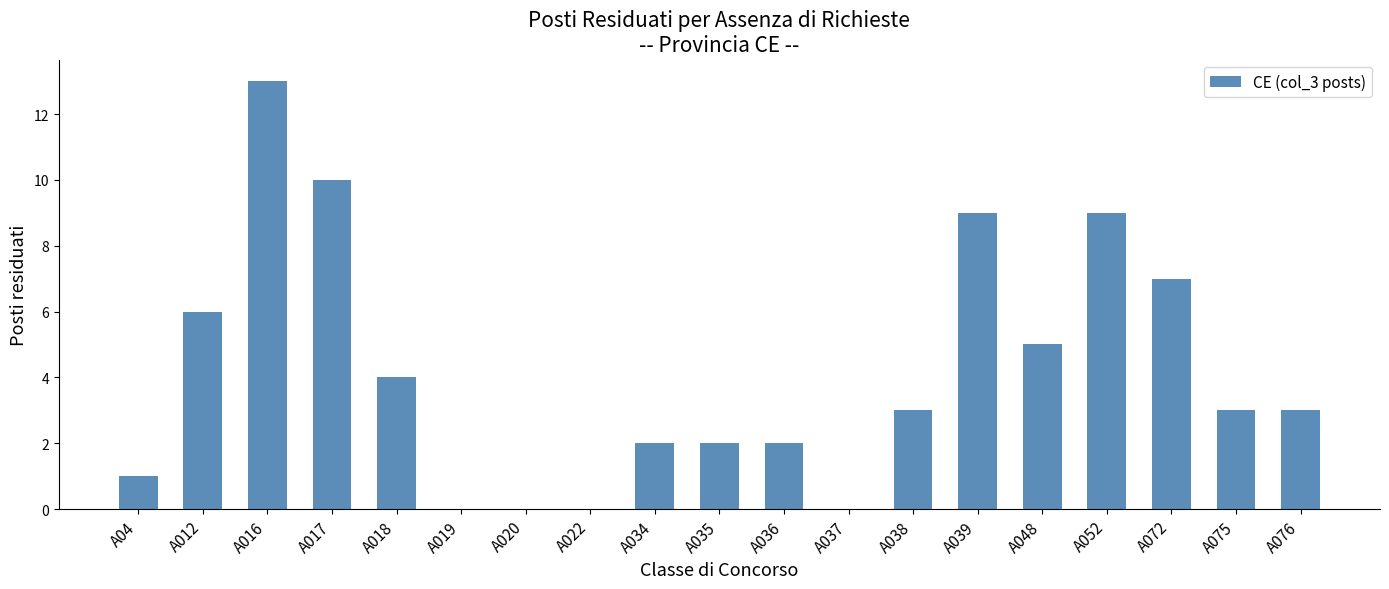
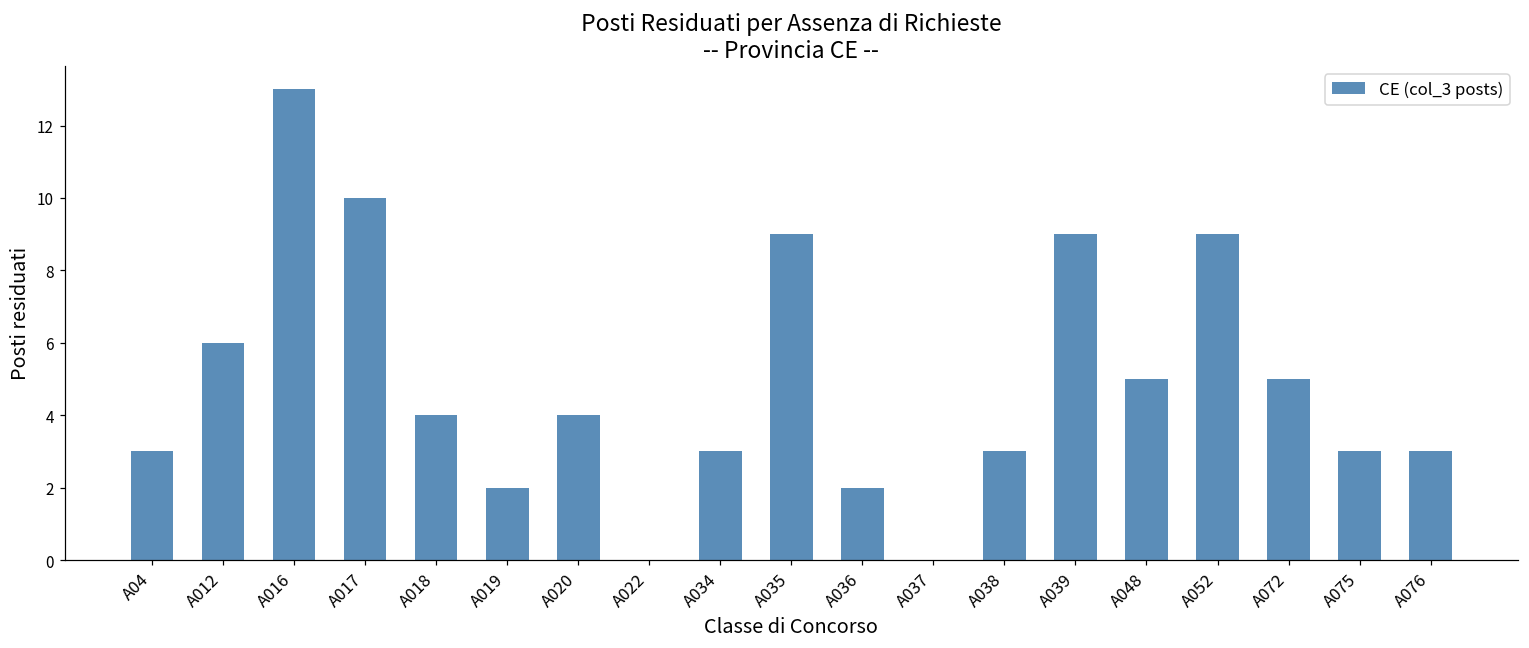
A04: 1 -> 3
A019: 0 -> 2
A020: 0 -> 4
A034: 2 -> 3
A035: 2 -> 9
A072: 7 -> 5
